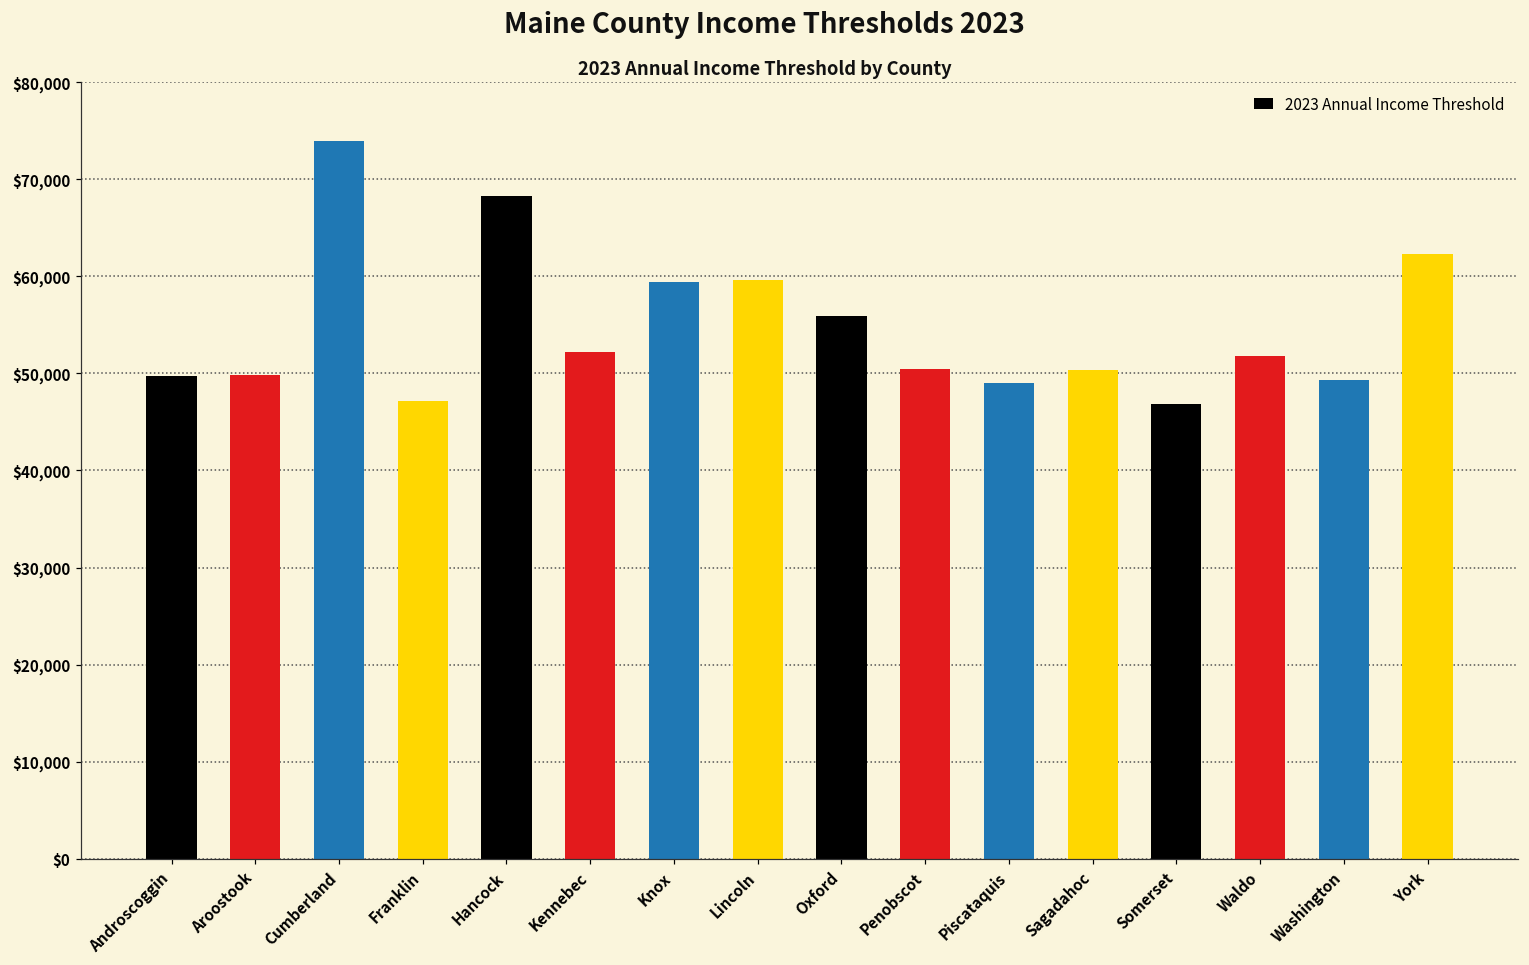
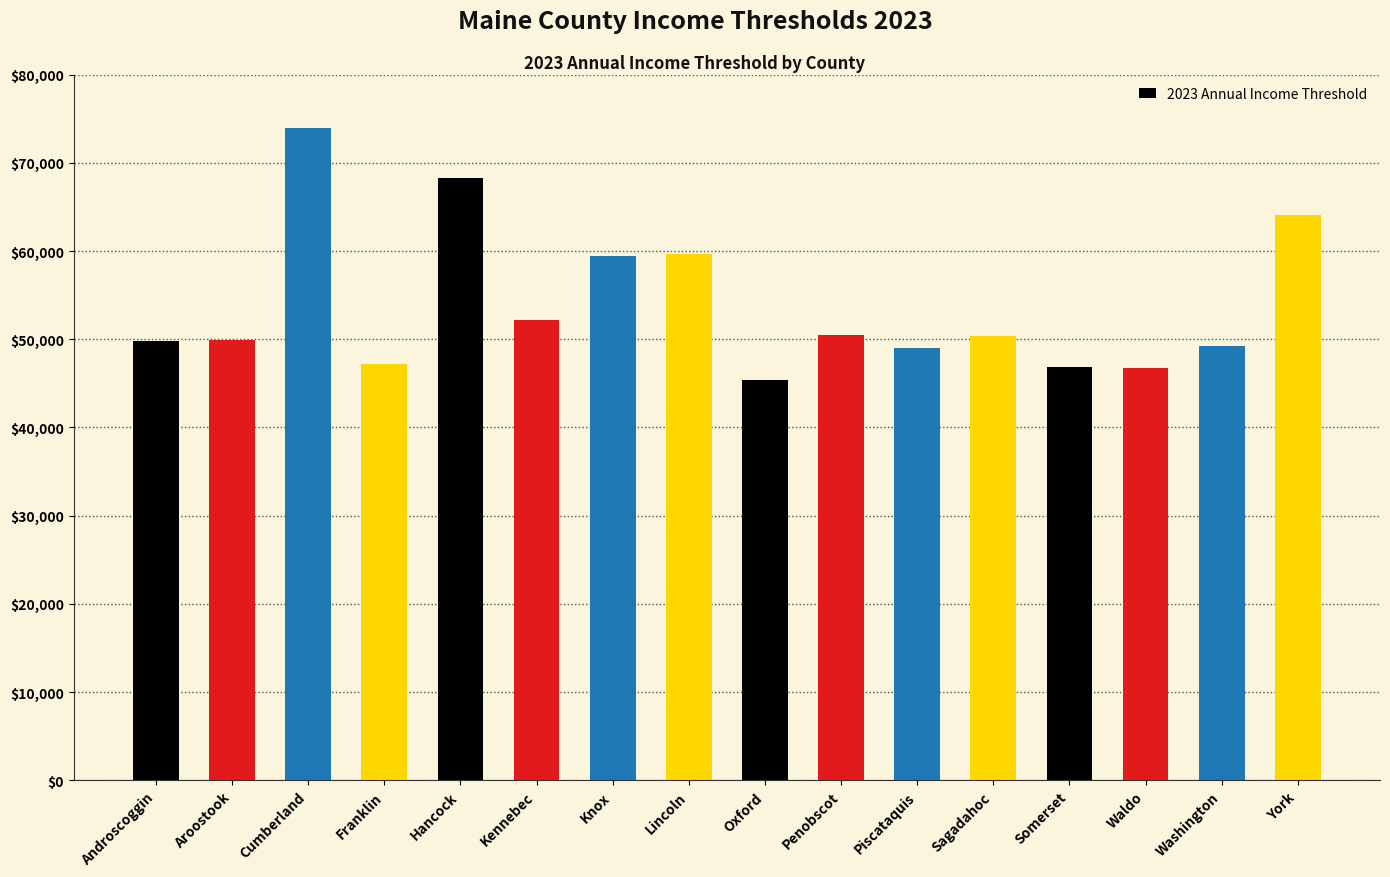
Oxford: $56,000 -> $45,000
Waldo: $52,000 -> $47,000
York: $62,000 -> $64,000
